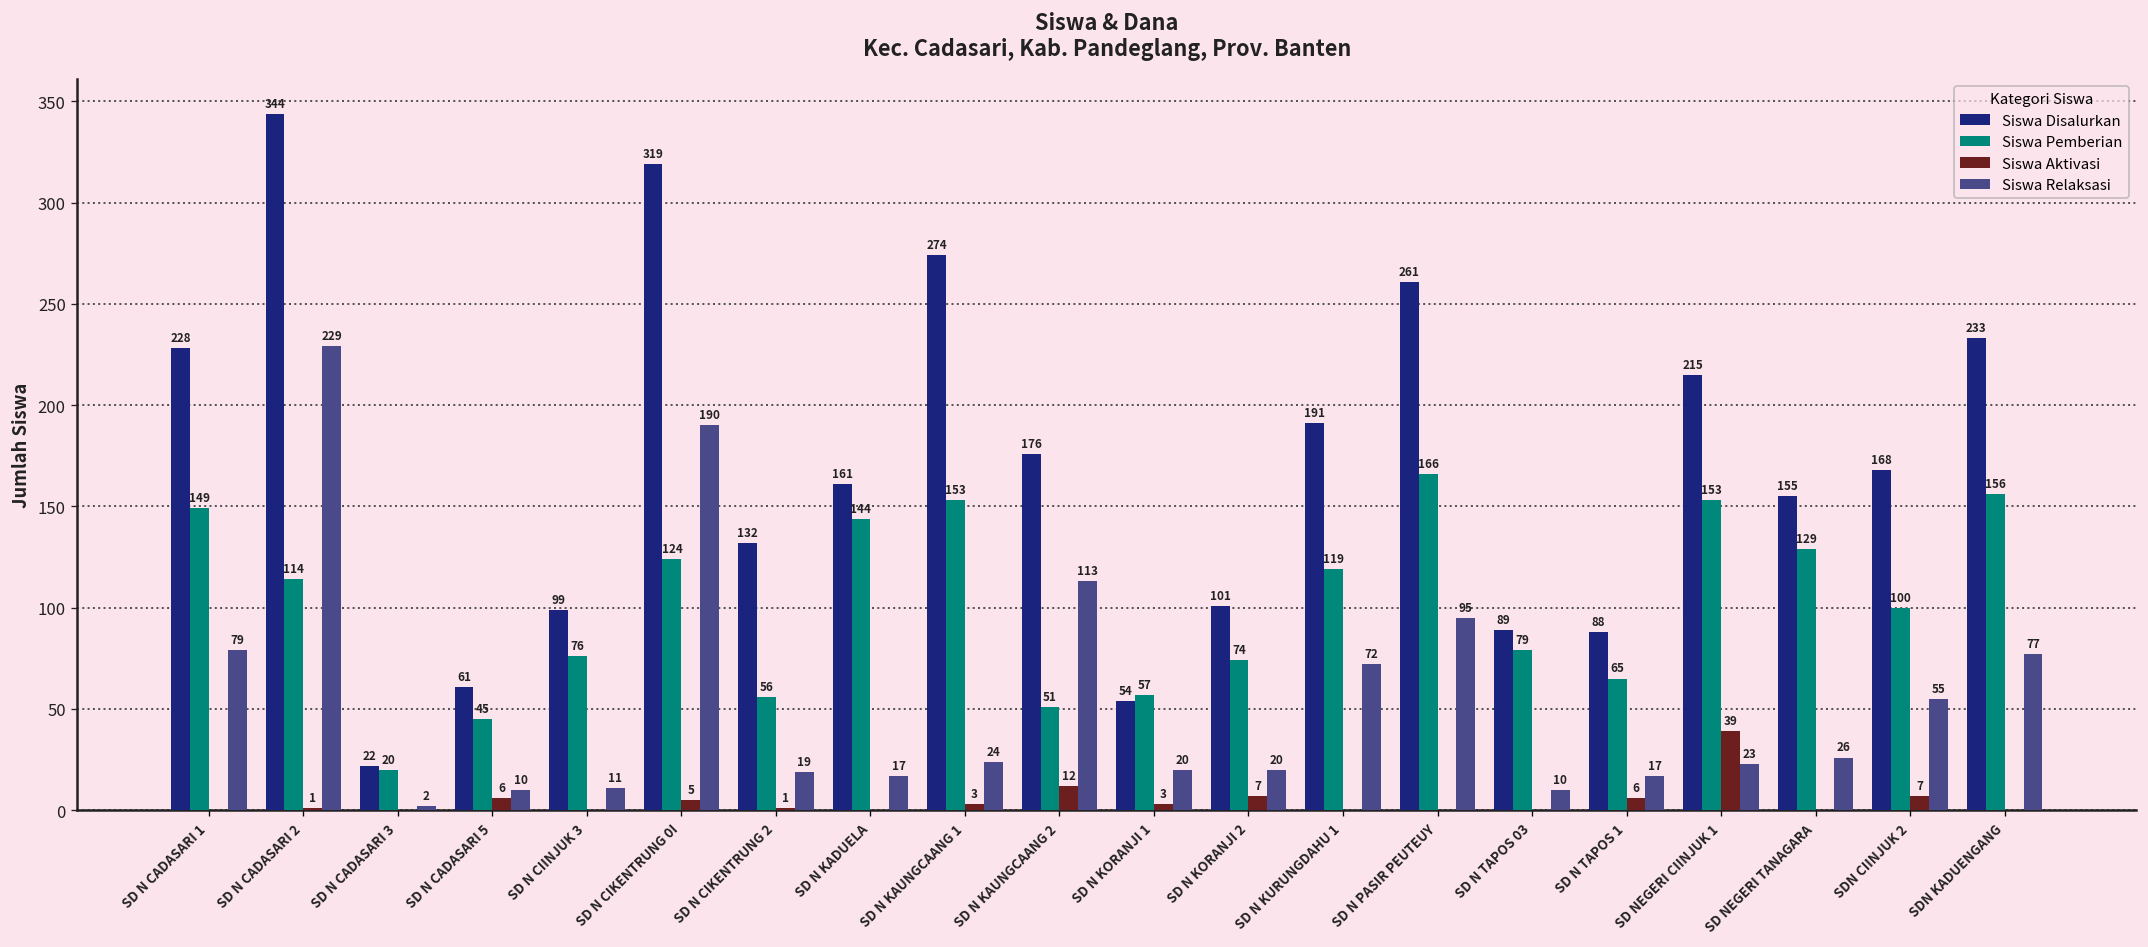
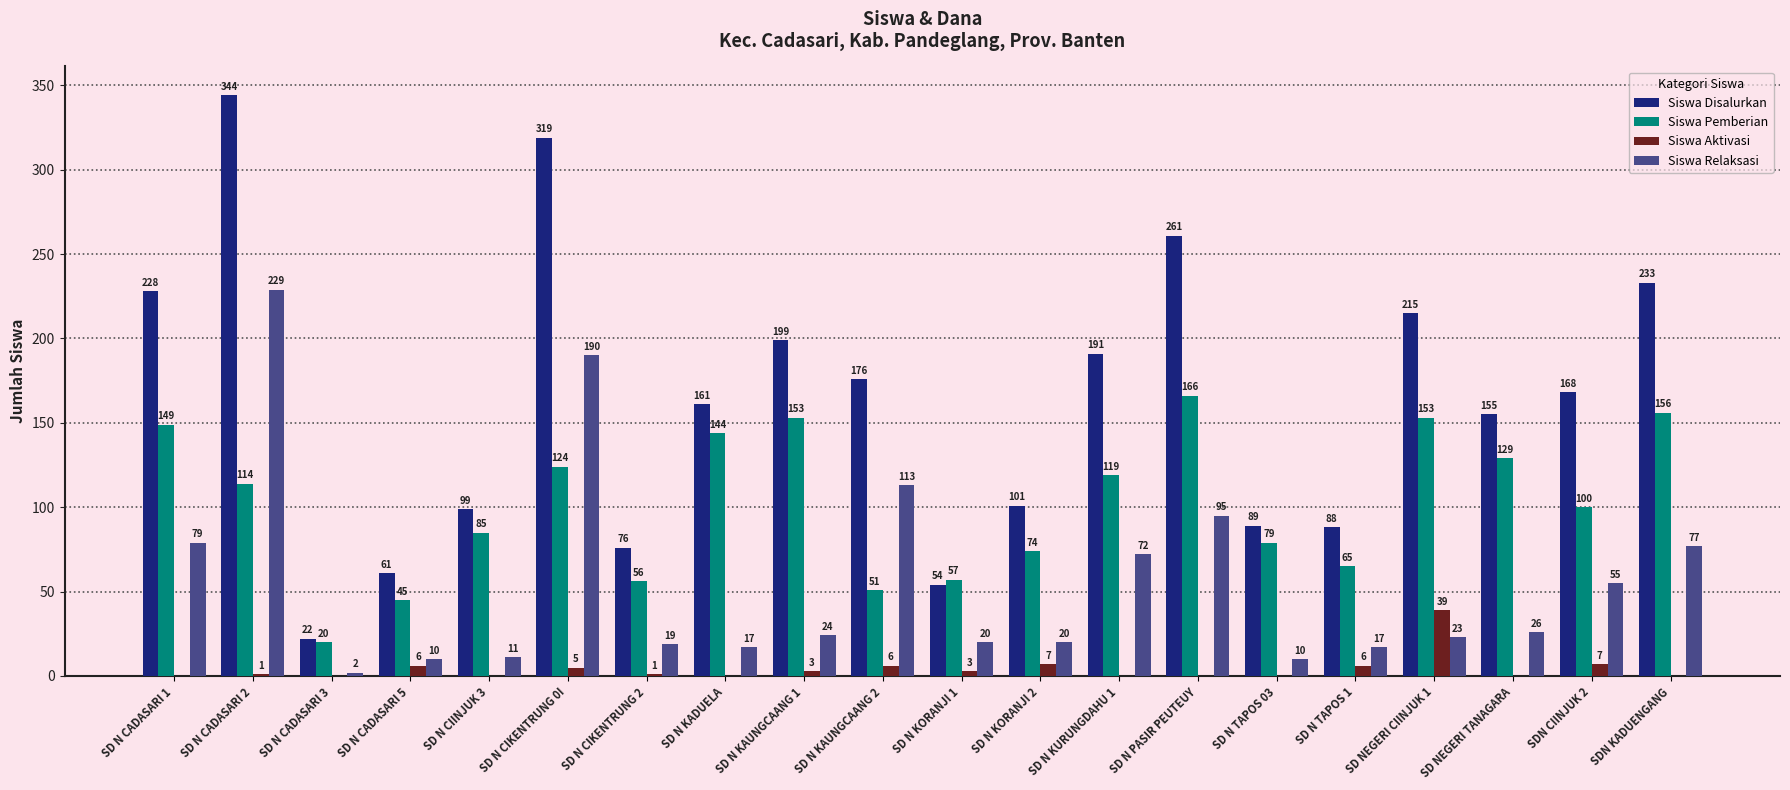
Siswa Pemberian, SD N CIINJUK 3: 76 -> 85
Siswa Disalurkan, SD N CIKENTRUNG 2: 132 -> 76
Siswa Disalurkan, SD N KAUNGCAANG 1: 274 -> 199
Siswa Aktivasi, SD N KAUNGCAANG 2: 12 -> 6
